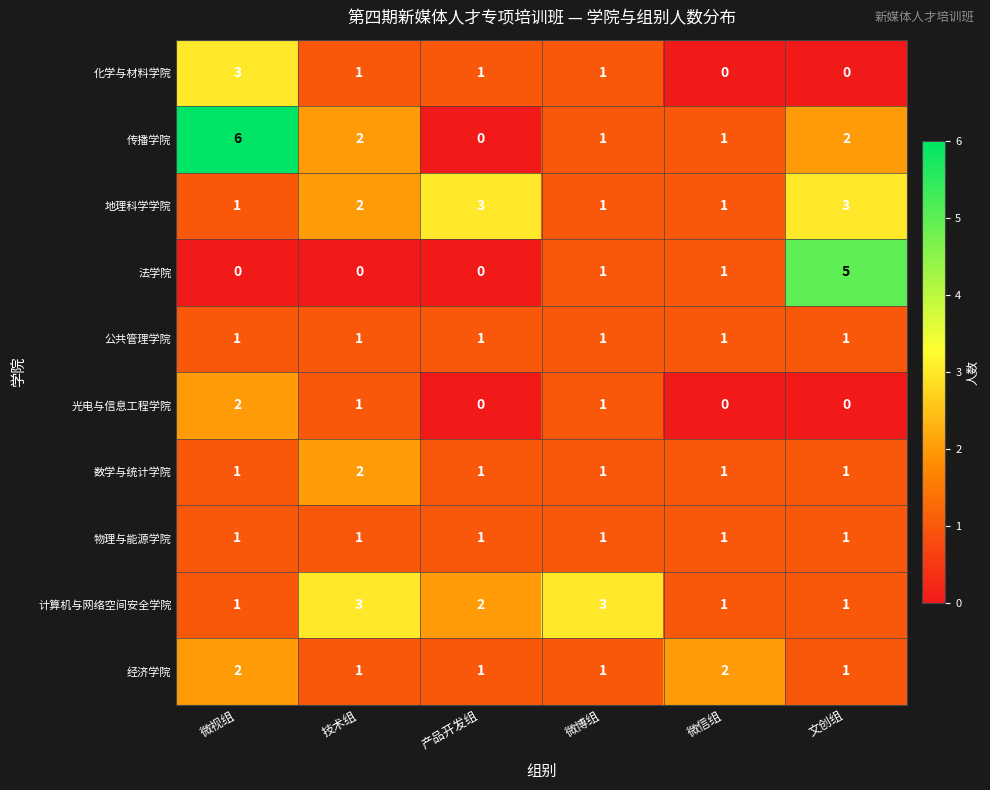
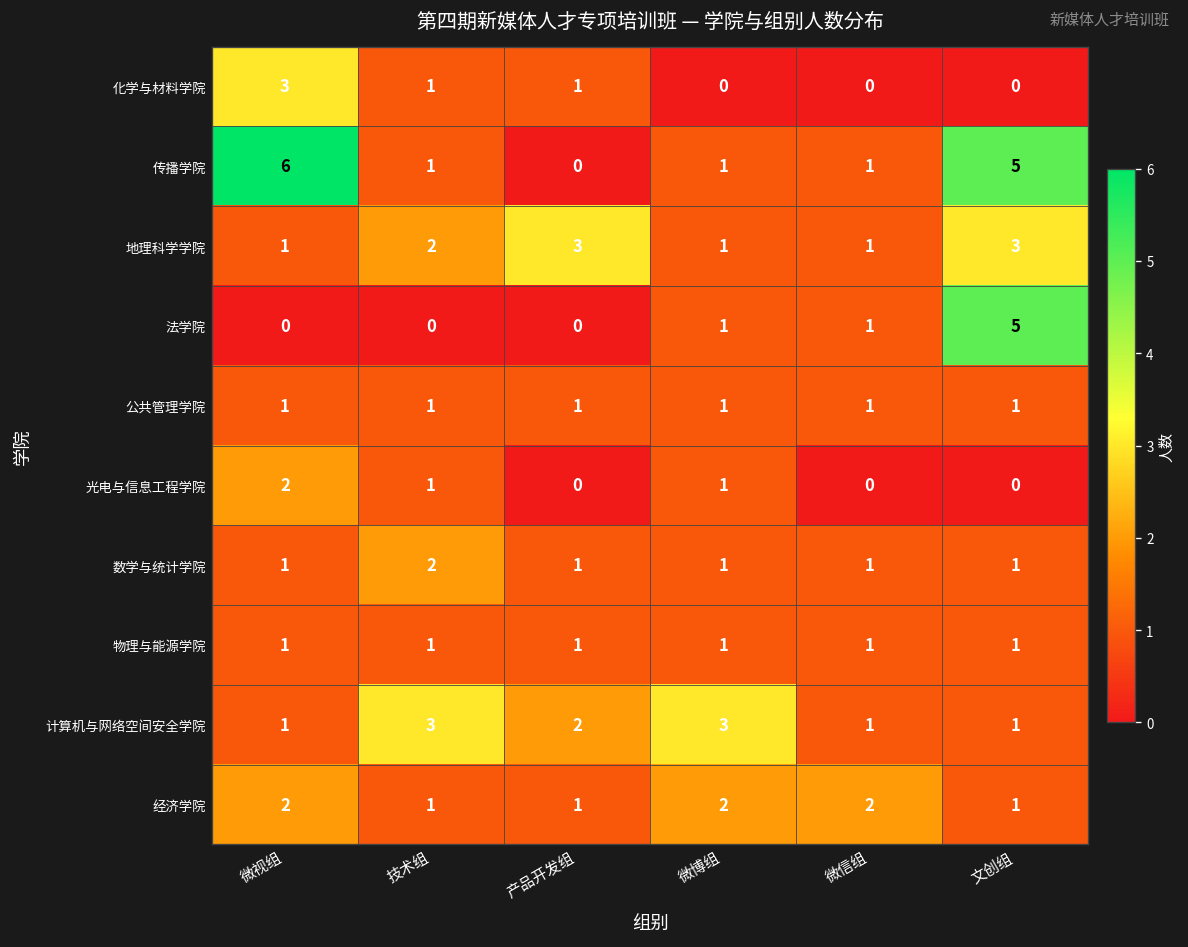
化学与材料学院, 微博组: 1 -> 0
传播学院, 技术组: 2 -> 1
传播学院, 文创组: 2 -> 5
经济学院, 微博组: 1 -> 2
